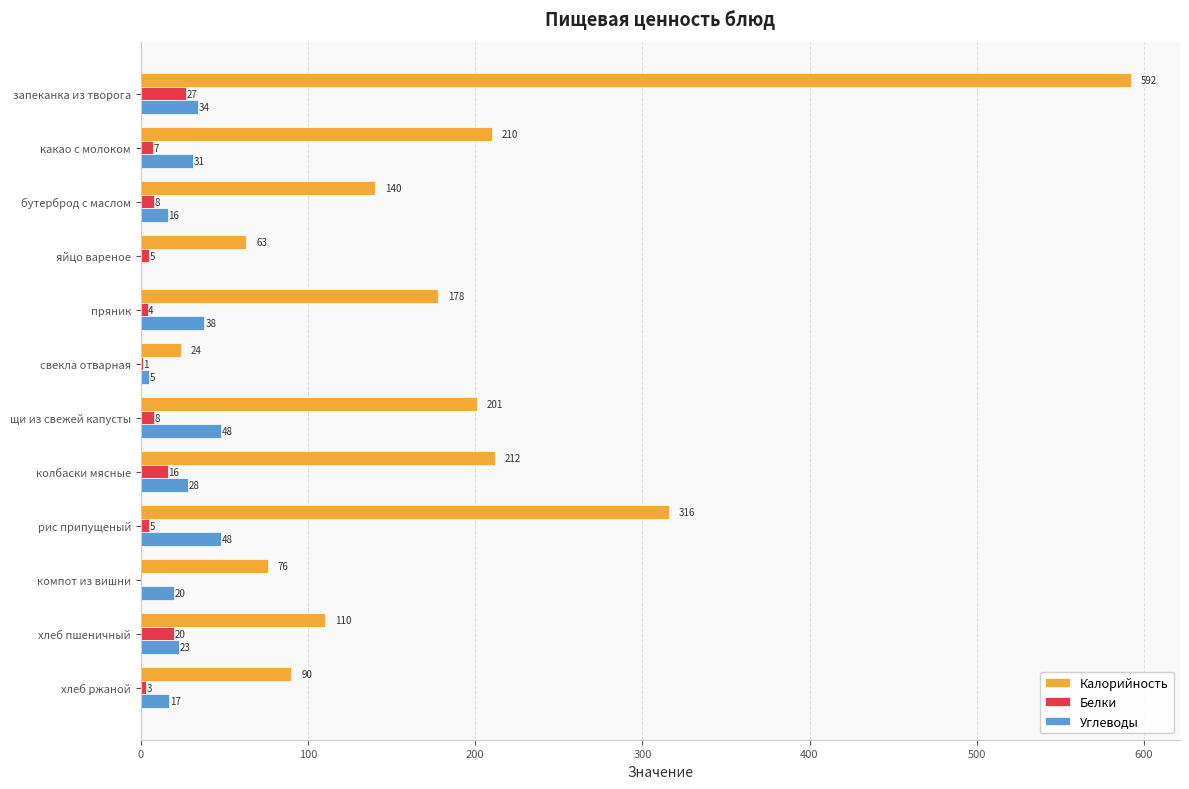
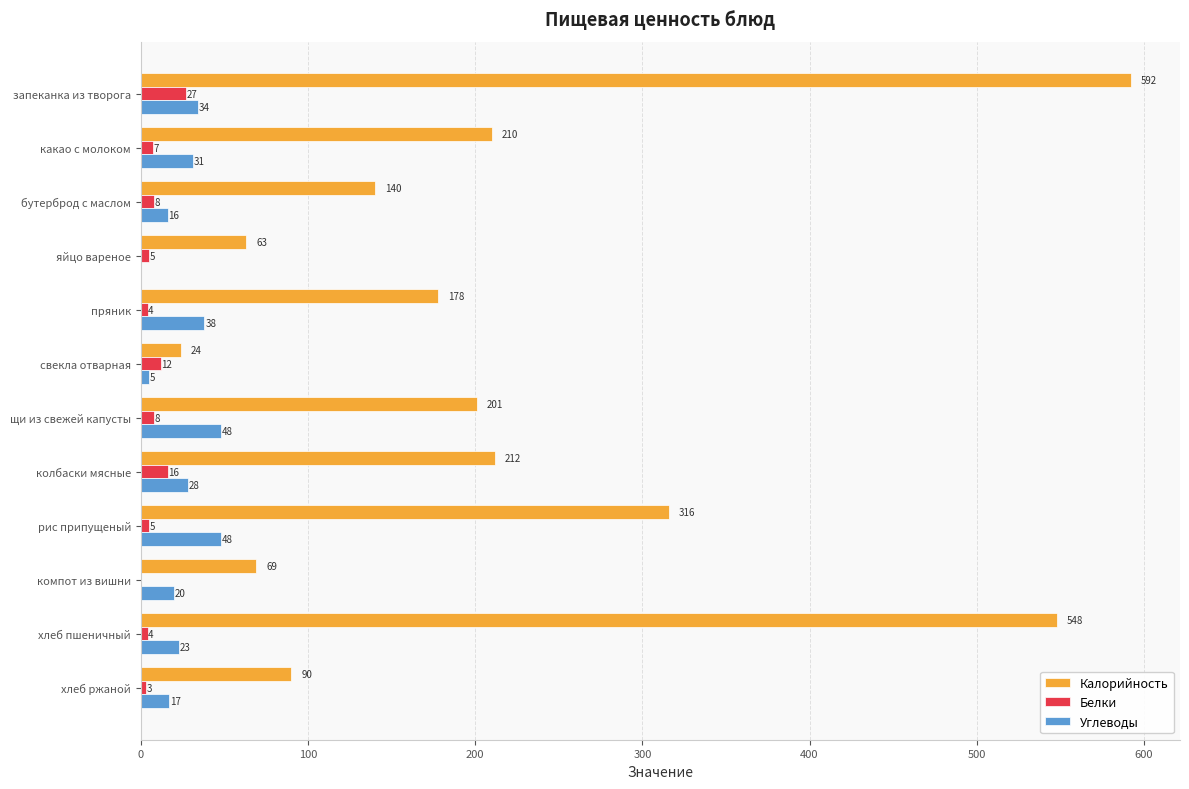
Белки, свекла отварная: 1 -> 12
Калорийность, компот из вишни: 76 -> 69
Калорийность, хлеб пшеничный: 110 -> 548
Белки, хлеб пшеничный: 20 -> 4
